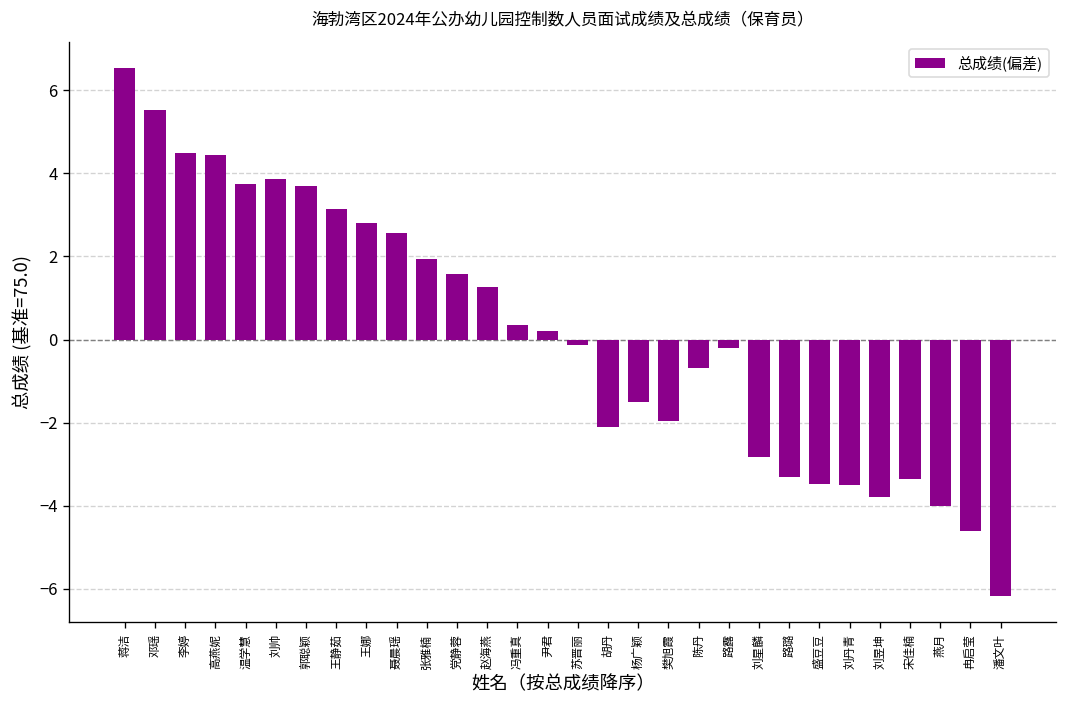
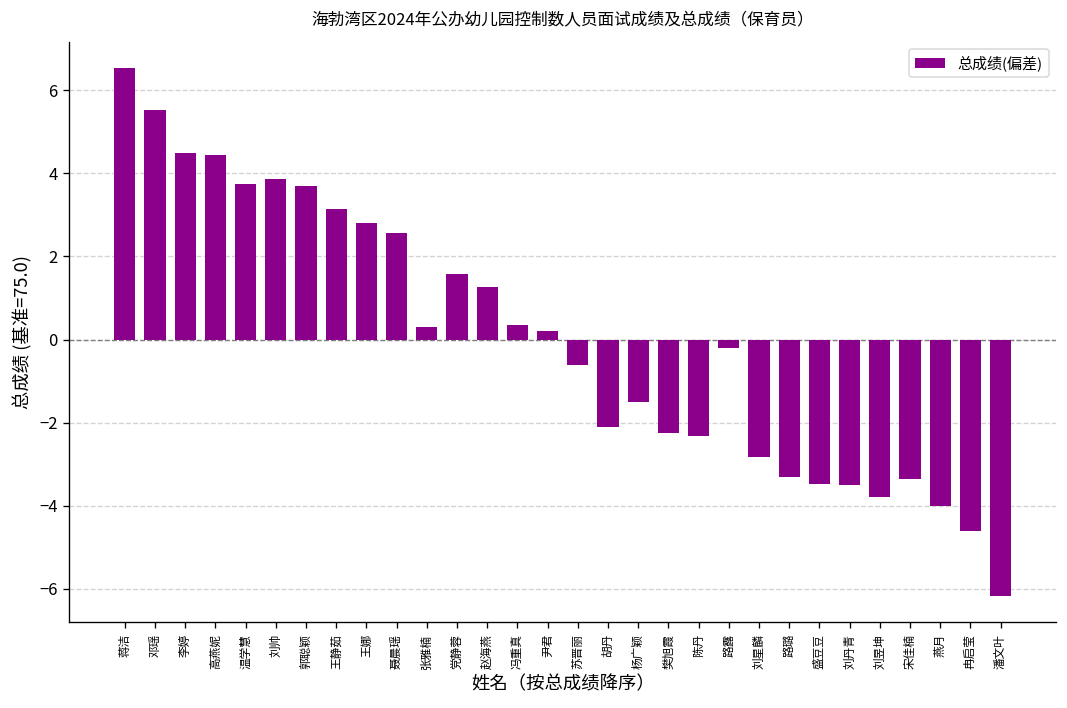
张雅楠: 1.9 -> 0.3
苏晋丽: -0.1 -> -0.6
樊旭霞: -2.0 -> -2.2
陈丹: -0.7 -> -2.3
